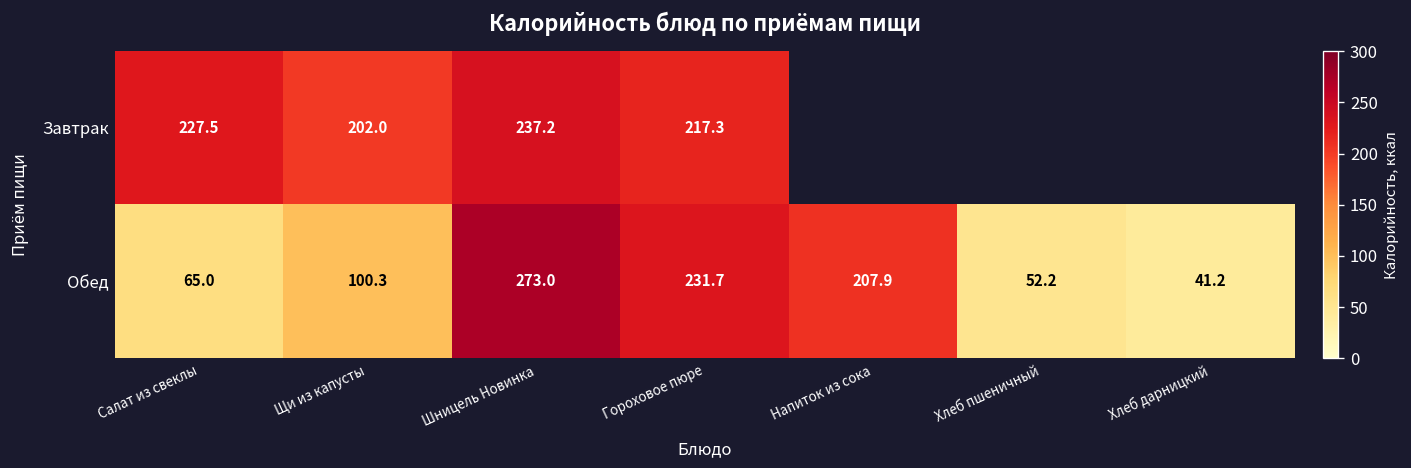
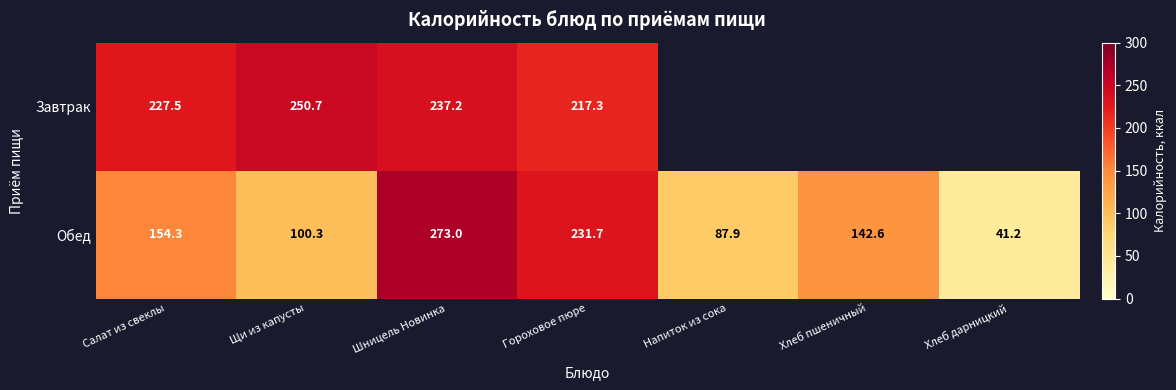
Завтрак, Щи из капусты: 202.0 -> 250.7
Обед, Салат из свеклы: 65.0 -> 154.3
Обед, Напиток из сока: 207.9 -> 87.9
Обед, Хлеб пшеничный: 52.2 -> 142.6
